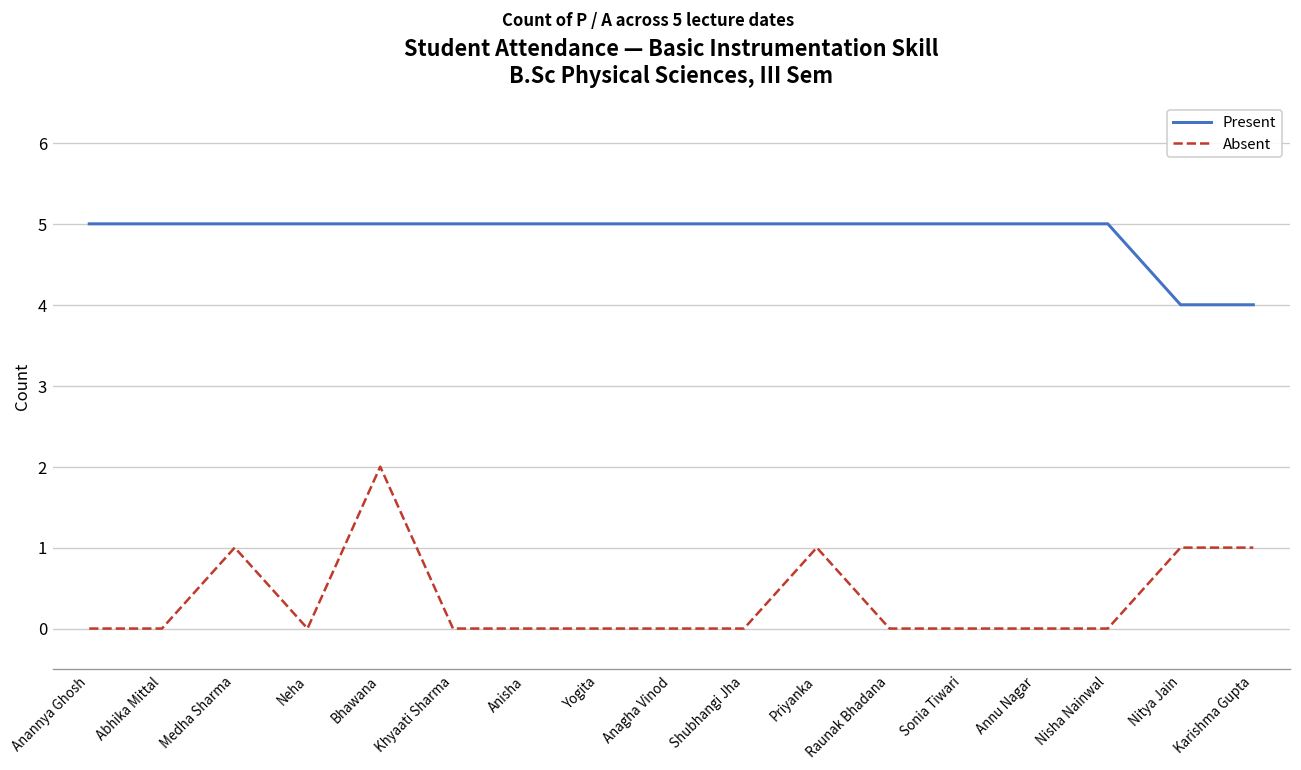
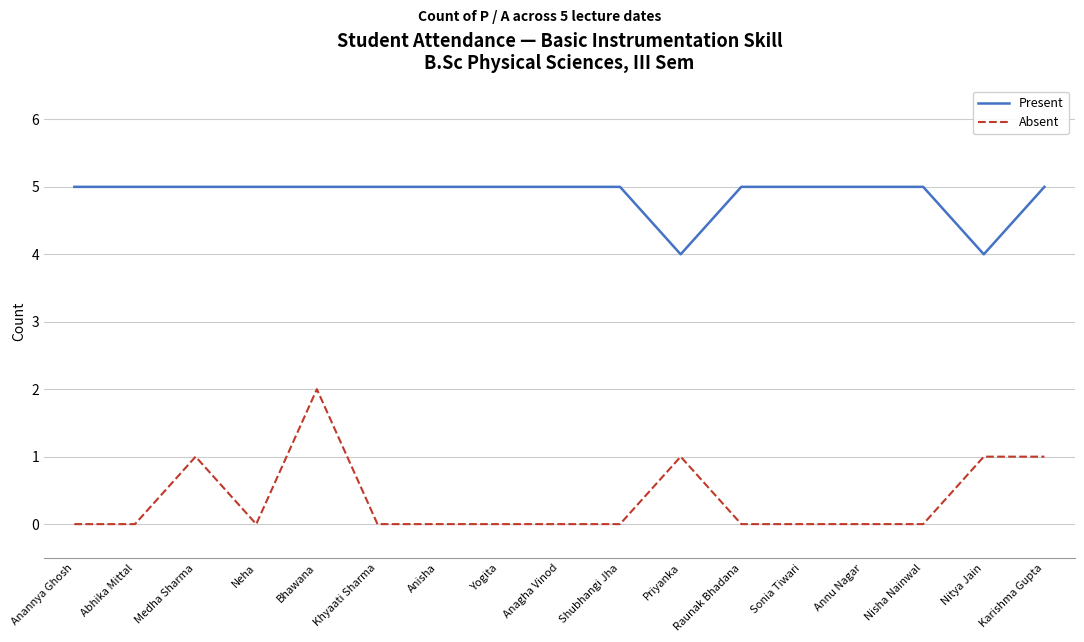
Present, Priyanka: 5 -> 4
Present, Karishma Gupta: 4 -> 5
